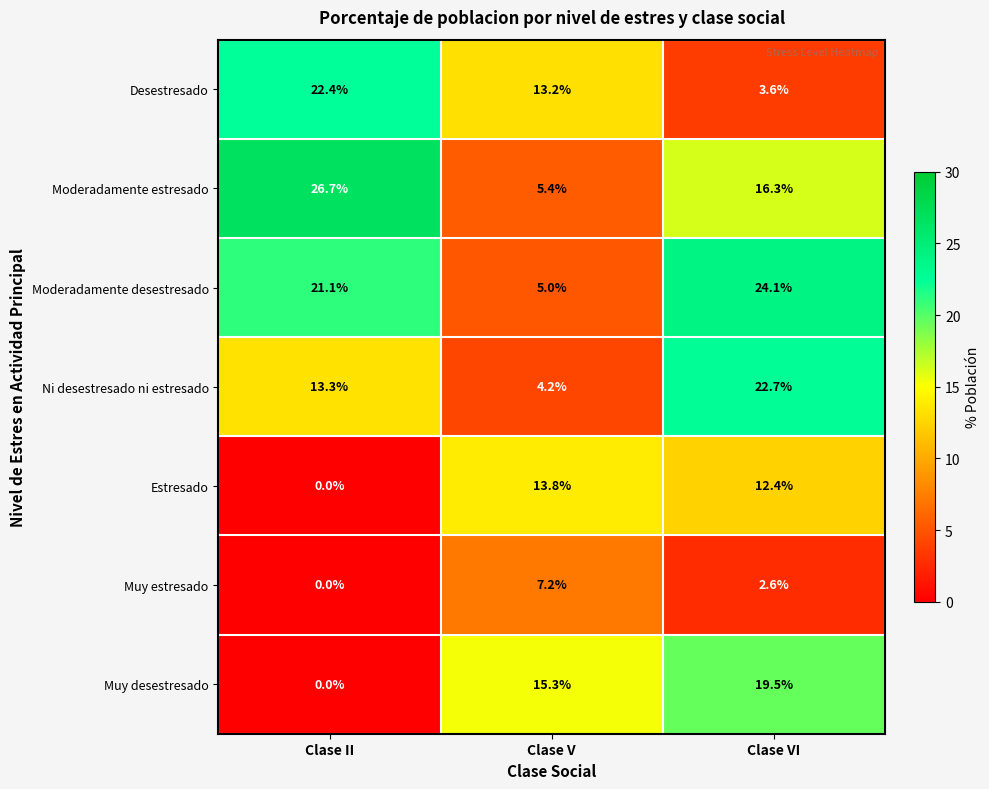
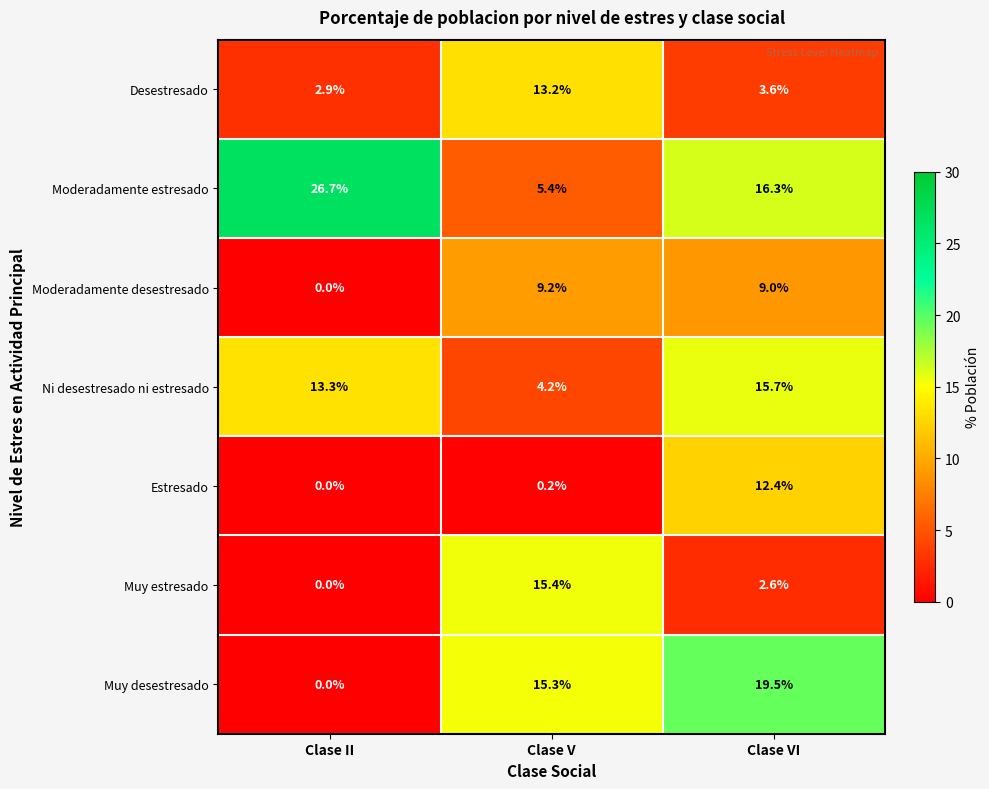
Desestresado, Clase II: 22.4% -> 2.9%
Moderadamente desestresado, Clase II: 21.1% -> 0.0%
Moderadamente desestresado, Clase V: 5.0% -> 9.2%
Moderadamente desestresado, Clase VI: 24.1% -> 9.0%
Ni desestresado ni estresado, Clase VI: 22.7% -> 15.7%
Estresado, Clase V: 13.8% -> 0.2%
Muy estresado, Clase V: 7.2% -> 15.4%
